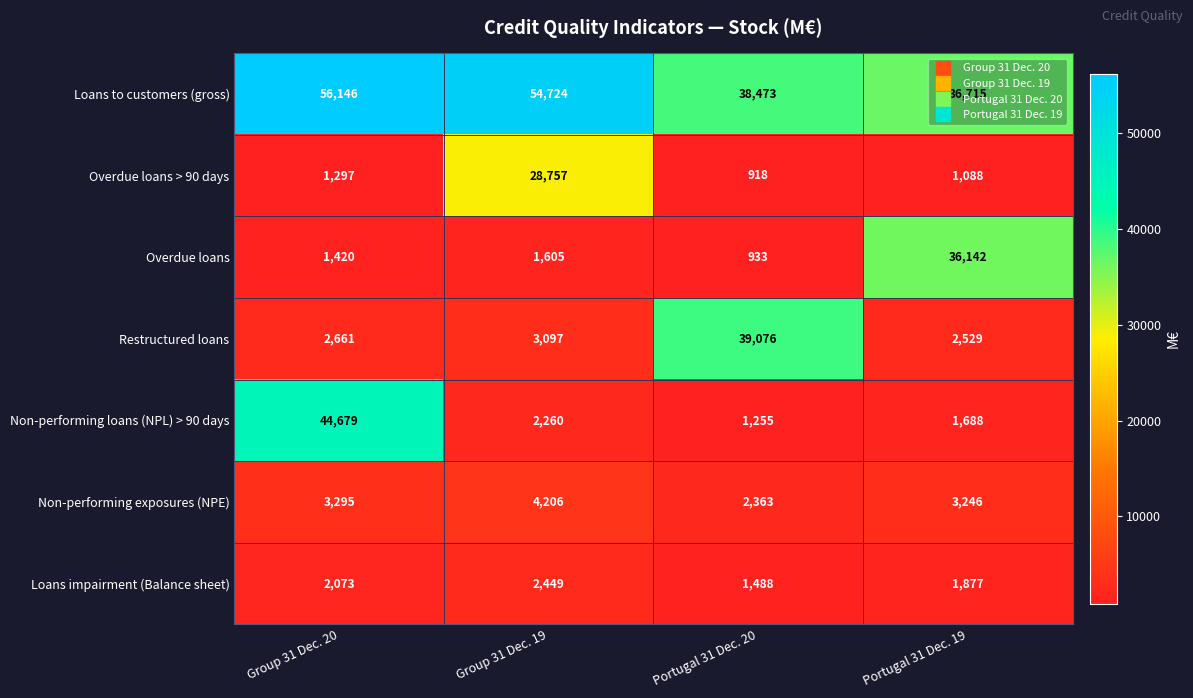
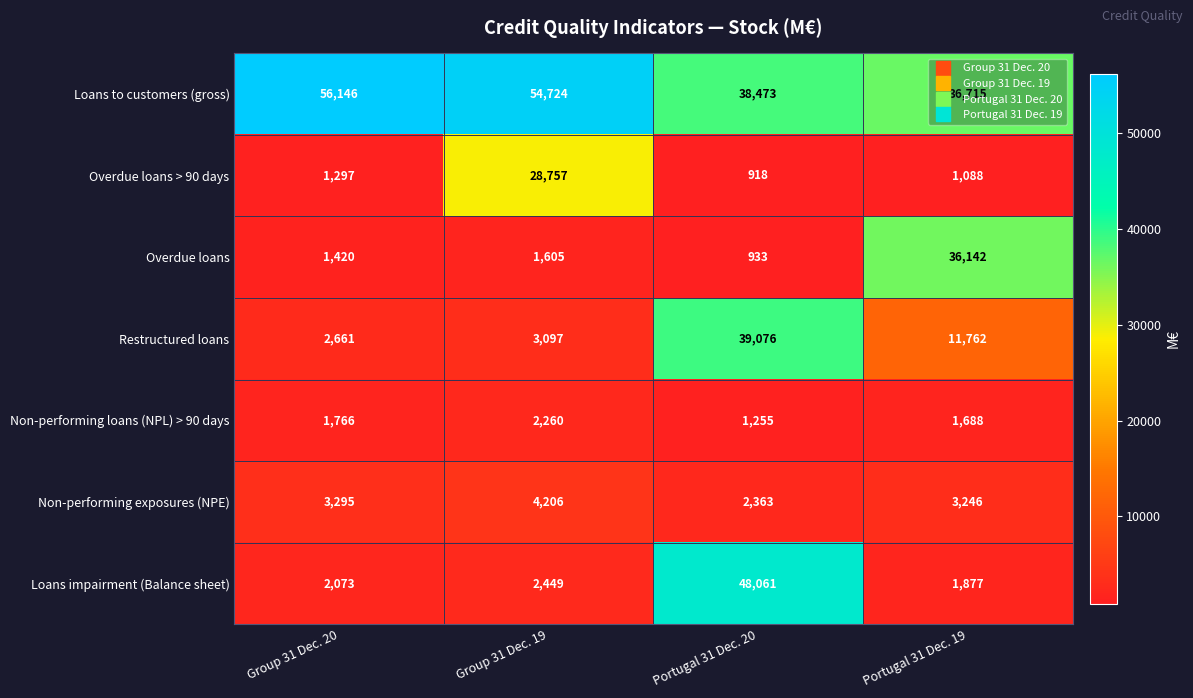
Restructured loans, Portugal 31 Dec. 19: 2,529 -> 11,762
Non-performing loans (NPL) > 90 days, Group 31 Dec. 20: 44,679 -> 1,766
Loans impairment (Balance sheet), Portugal 31 Dec. 20: 1,488 -> 48,061
